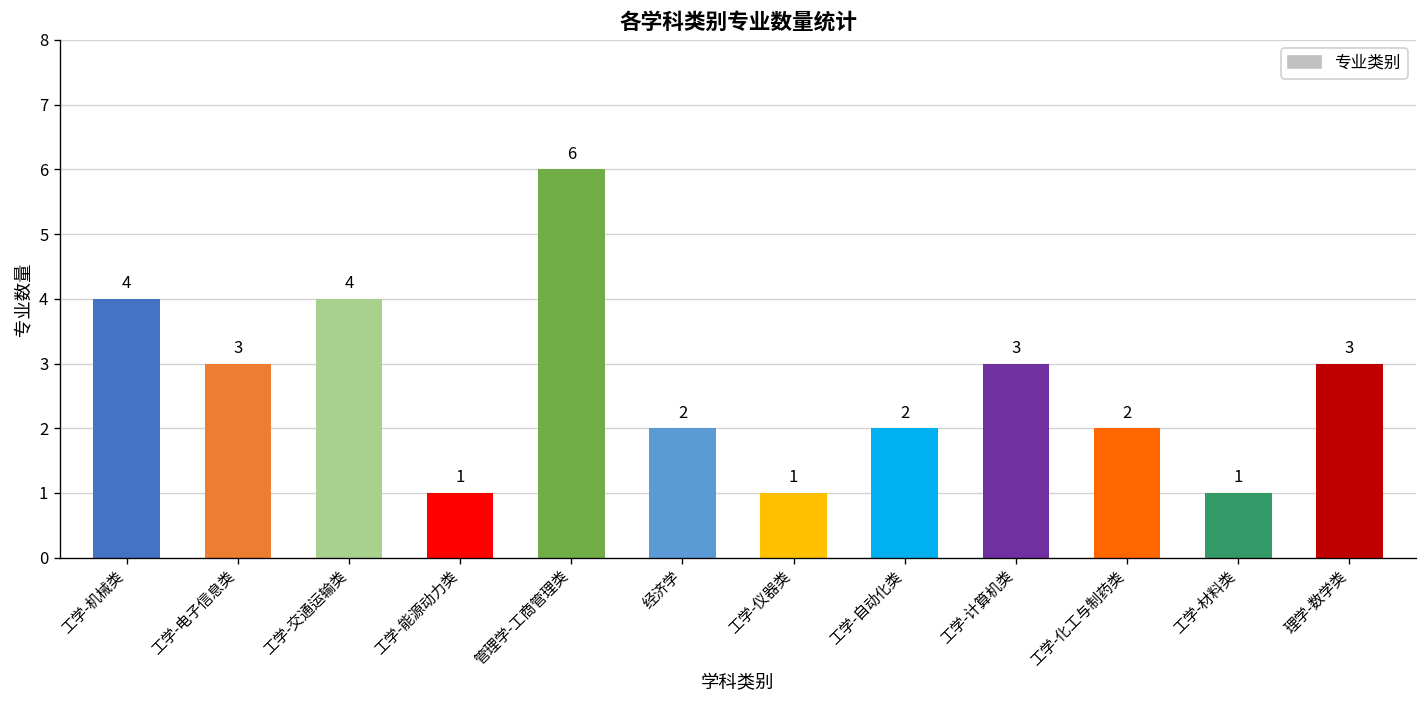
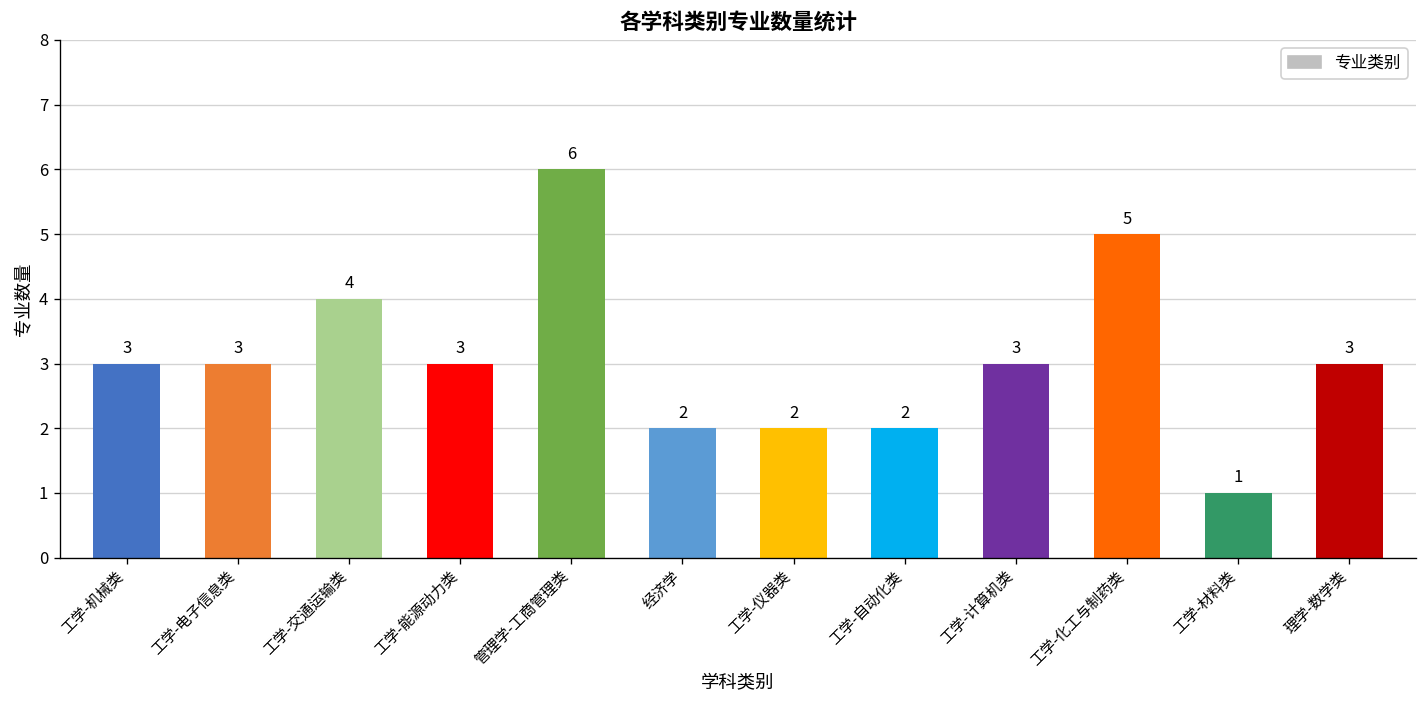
工学-机械类: 4 -> 3
工学-能源动力类: 1 -> 3
工学-仪器类: 1 -> 2
工学-化工与制药类: 2 -> 5
